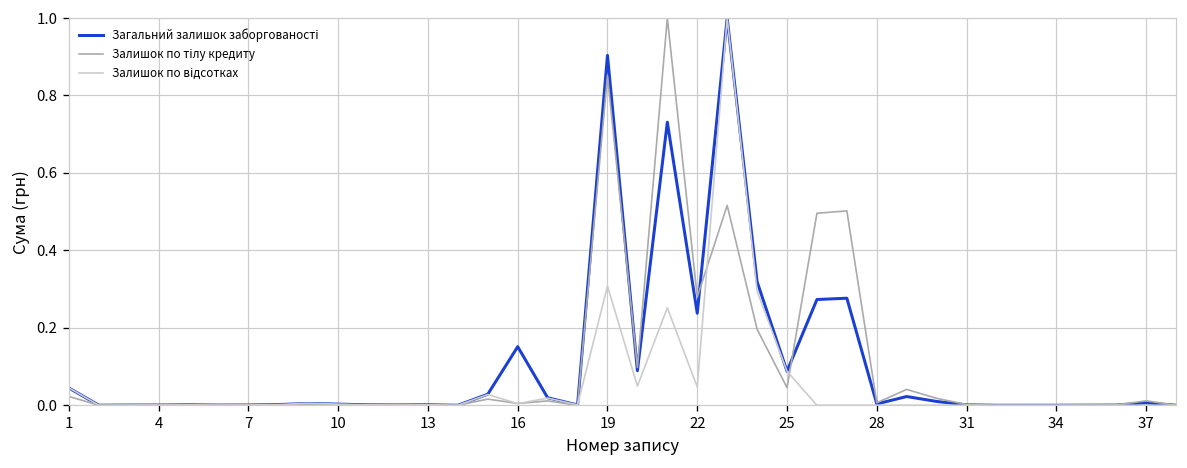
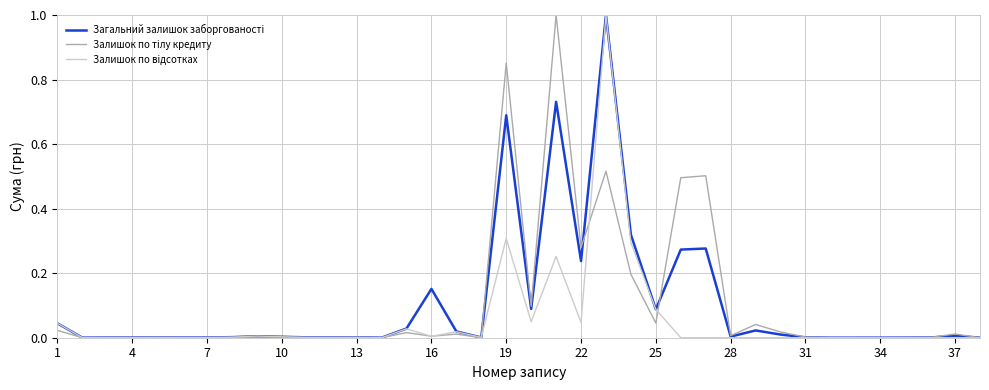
Загальний залишок заборгованості, 19: 0.90 -> 0.69
